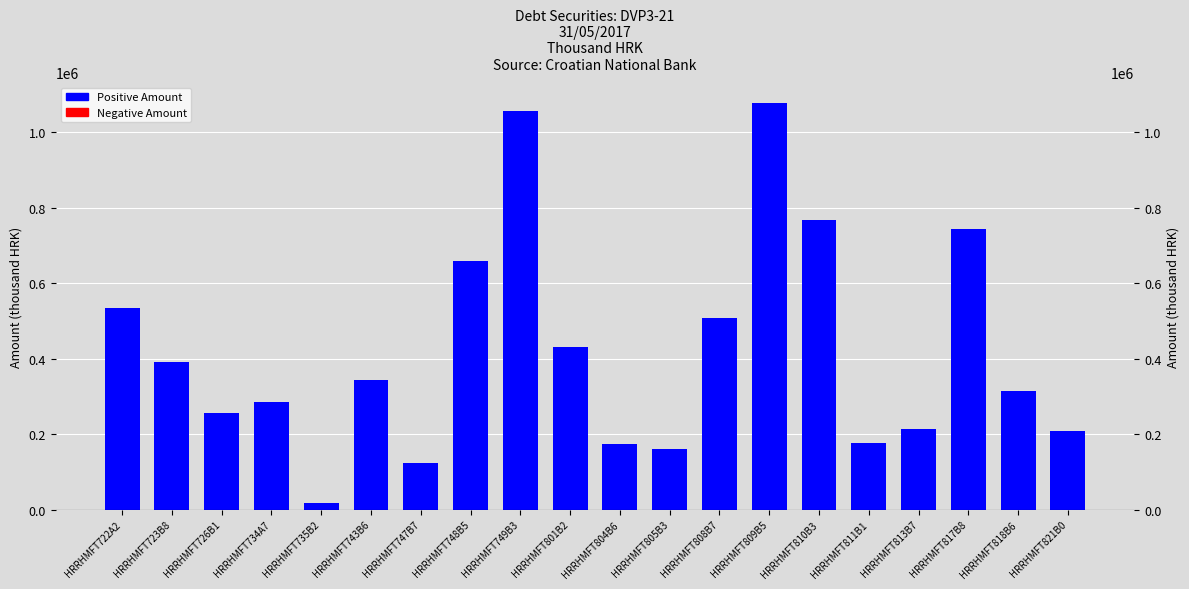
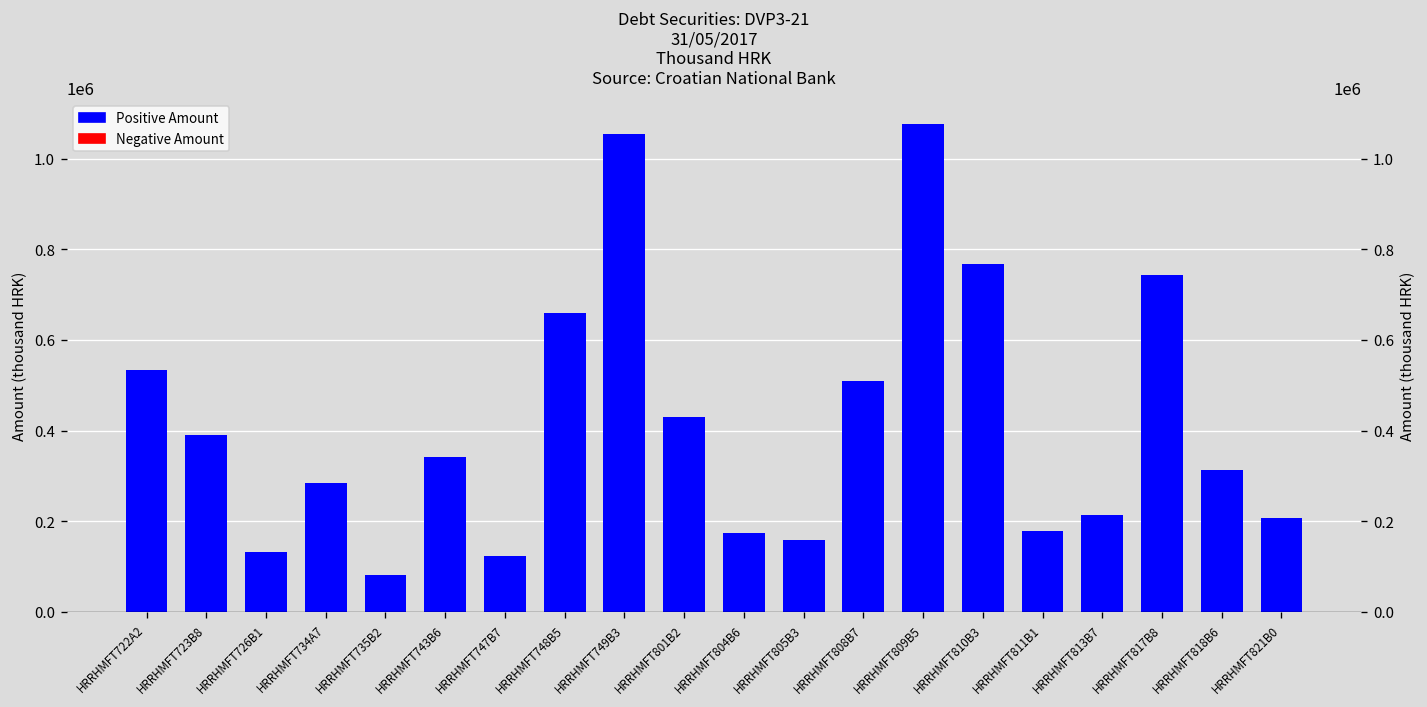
HRRHMFT726B1: 260000 -> 130000
HRRHMFT735B2: 20000 -> 80000
